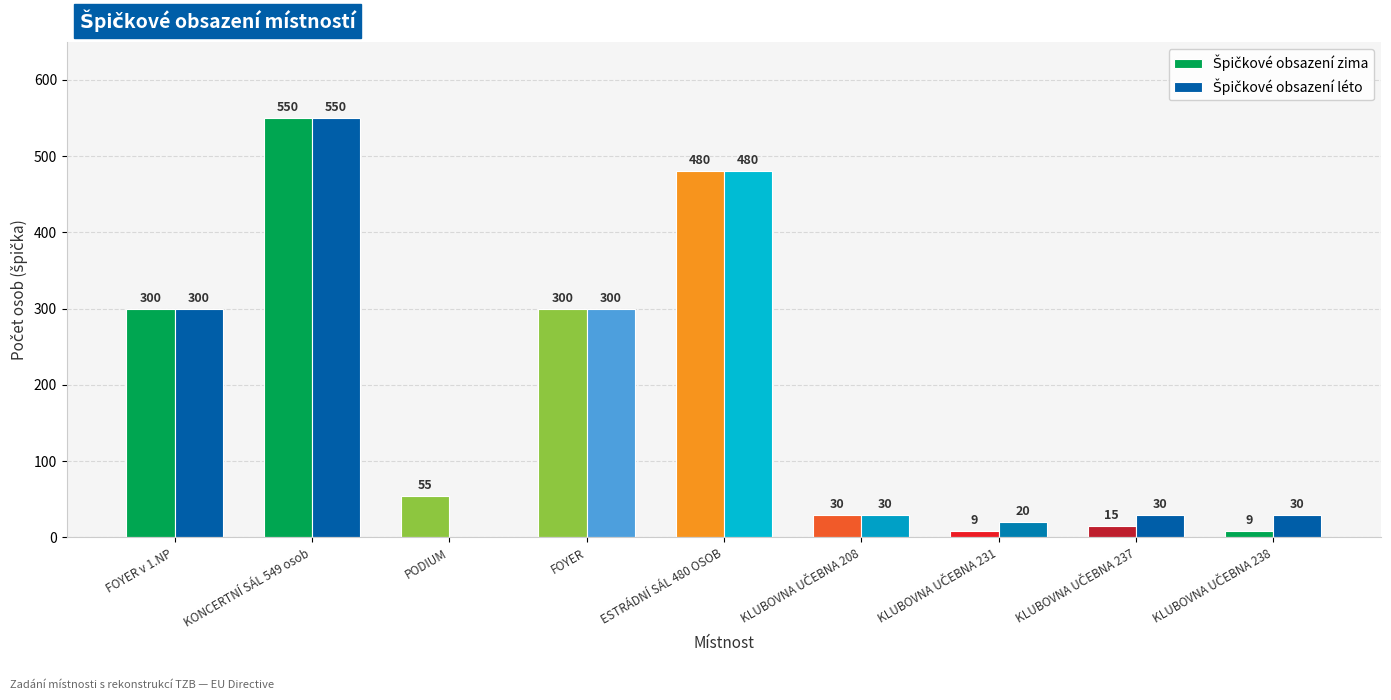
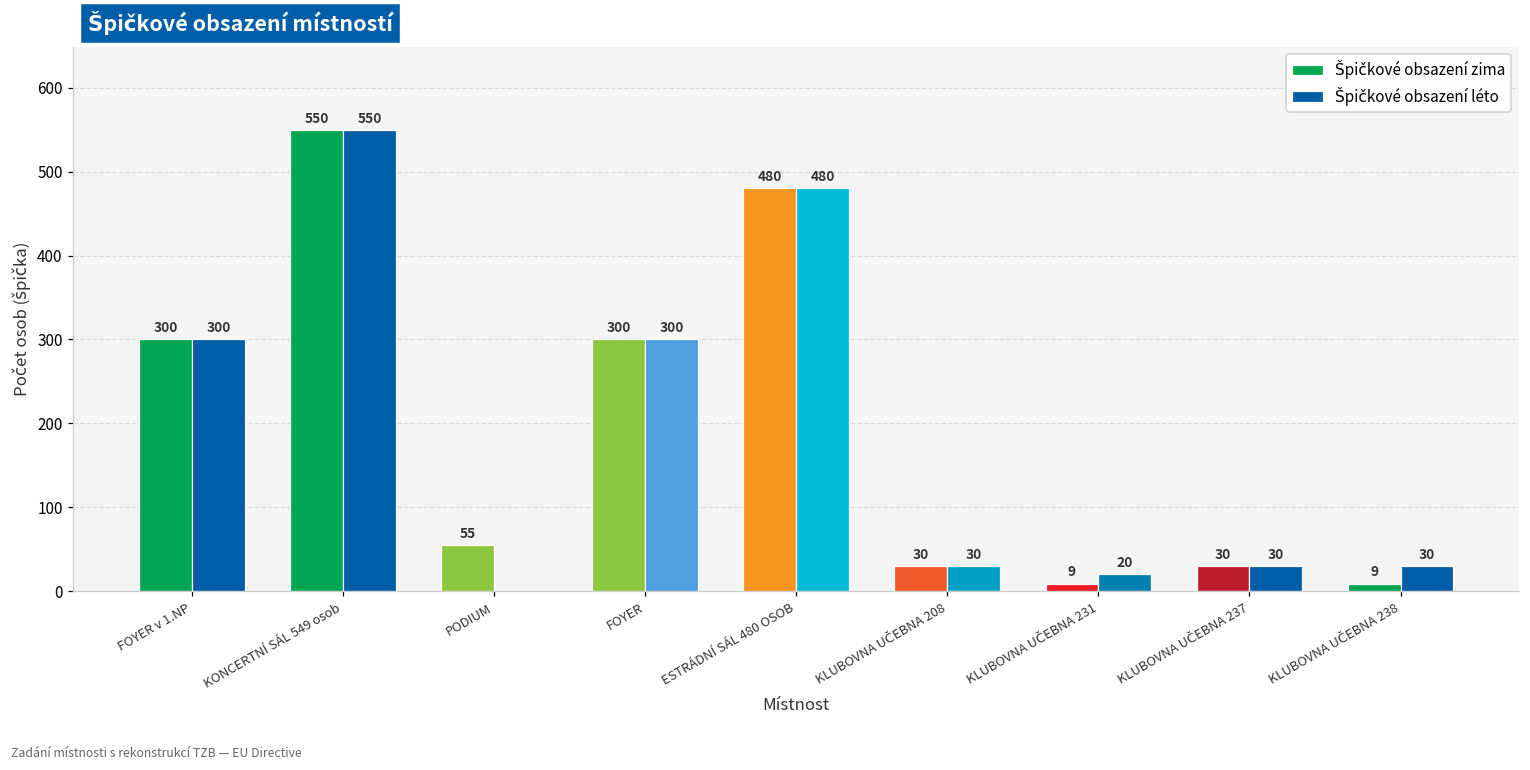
Špičkové obsazení zima, KLUBOVNA UČEBNA 237: 15 -> 30
